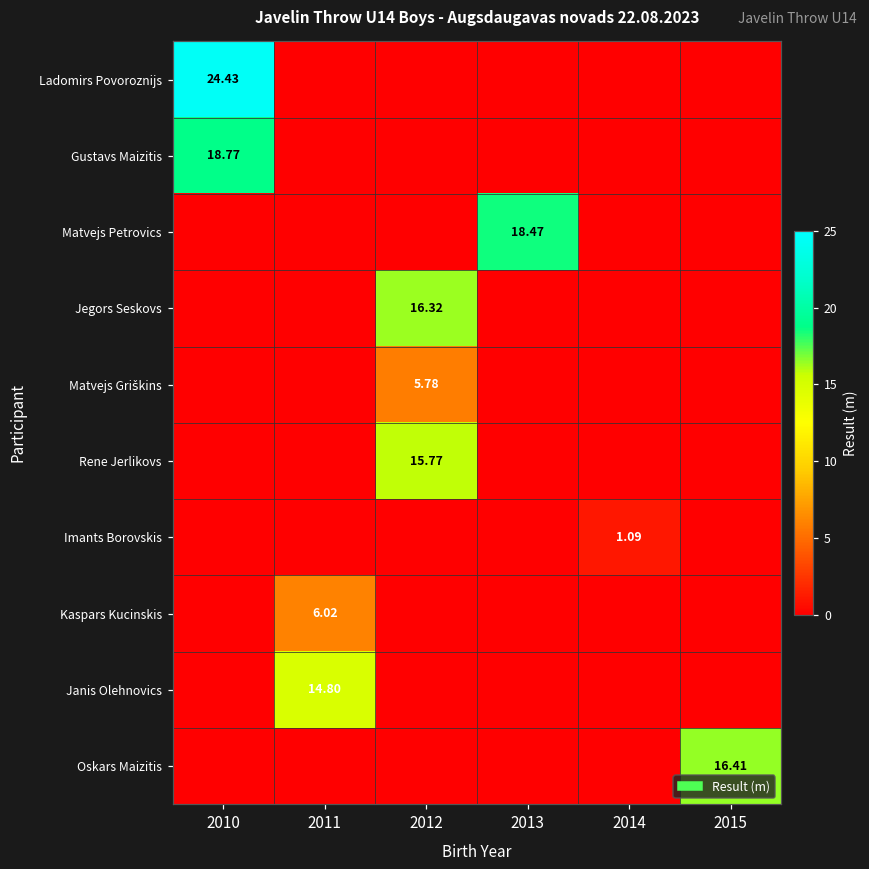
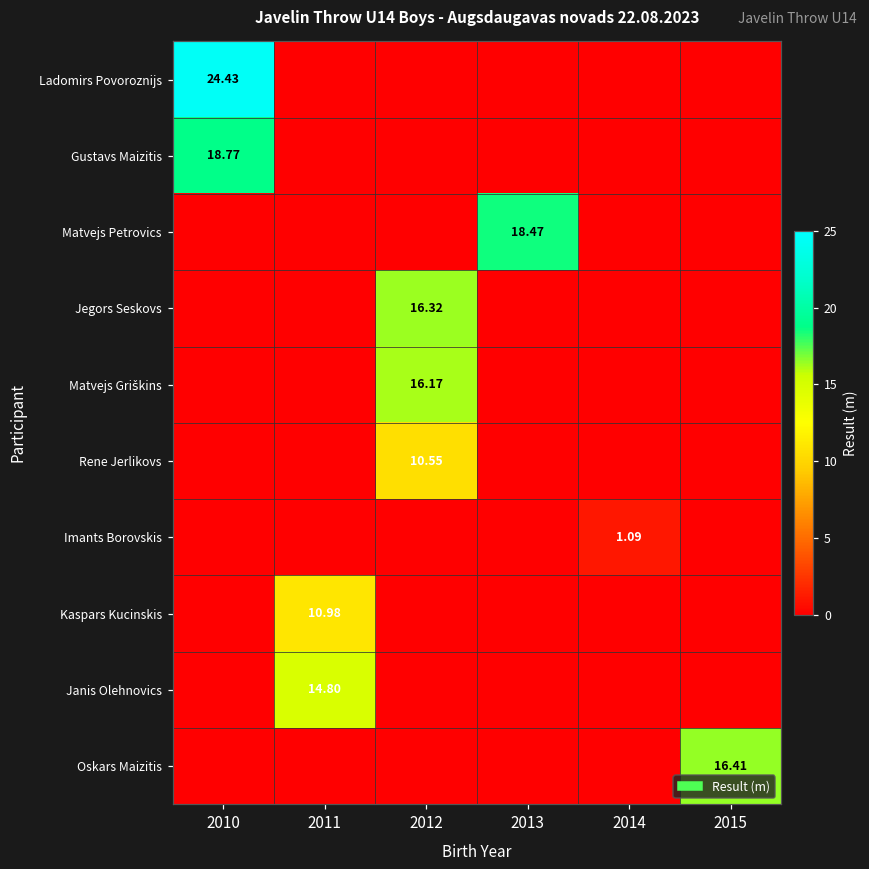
Matvejs Griškins, 2012: 5.78 -> 16.17
Rene Jerlikovs, 2012: 15.77 -> 10.55
Kaspars Kucinskis, 2011: 6.02 -> 10.98
